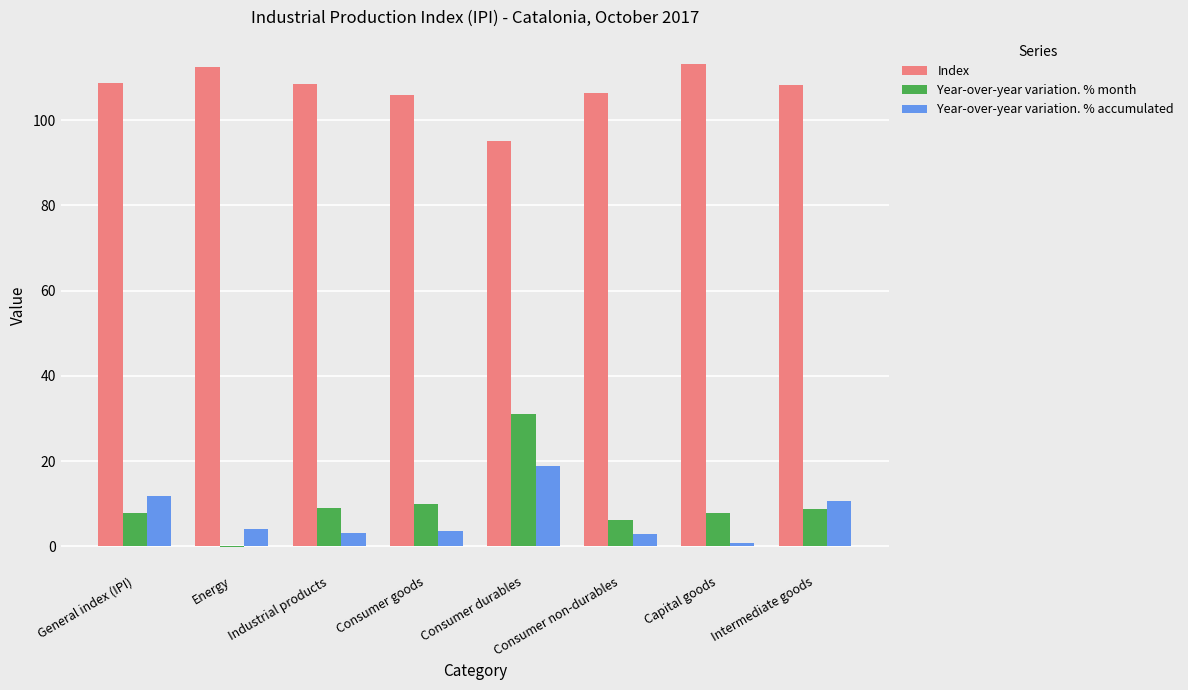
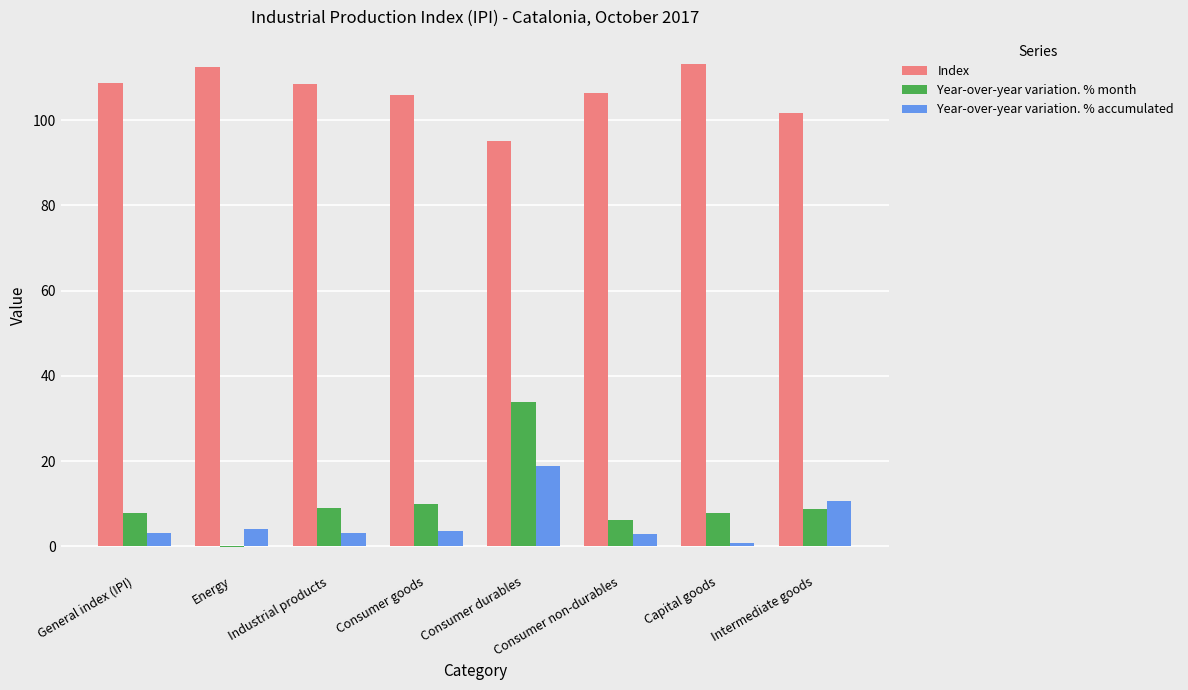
Year-over-year variation. % accumulated, General index (IPI): 12 -> 3
Year-over-year variation. % month, Consumer durables: 31 -> 34
Index, Intermediate goods: 108 -> 102
